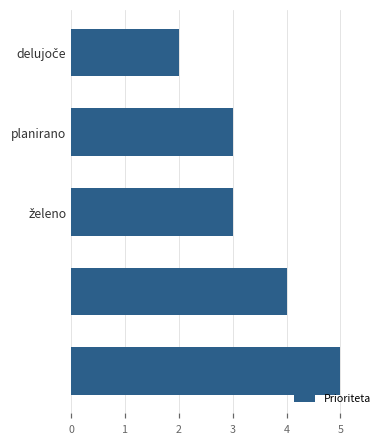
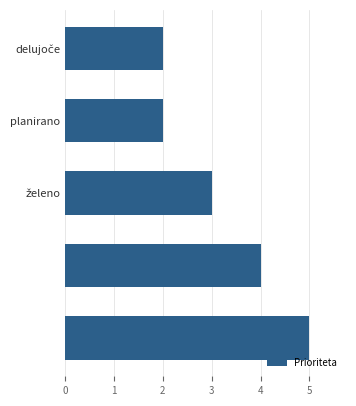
planirano: 3 -> 2
